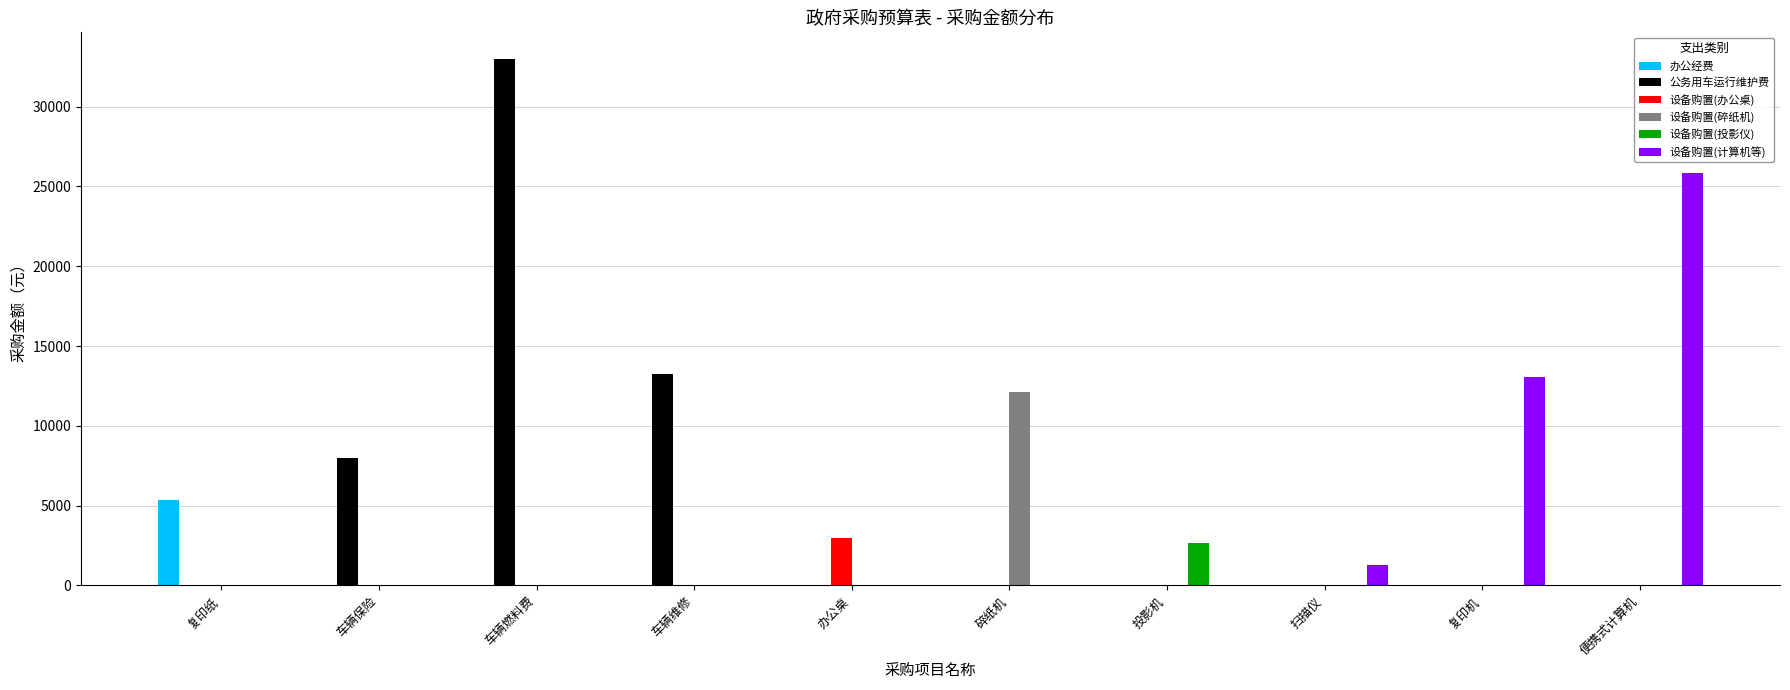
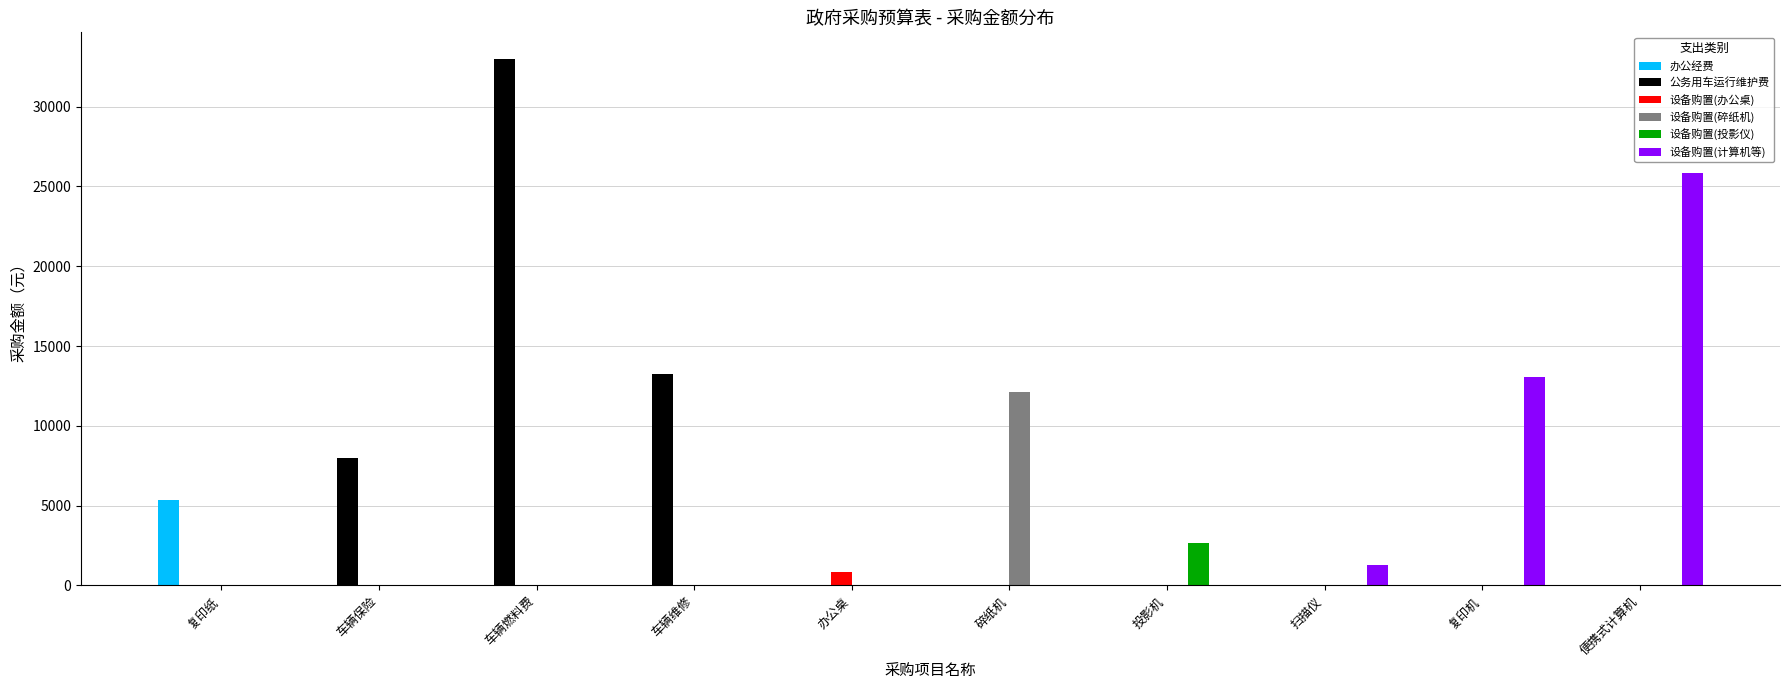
设备购置(办公桌), 办公桌: 3000 -> 900
